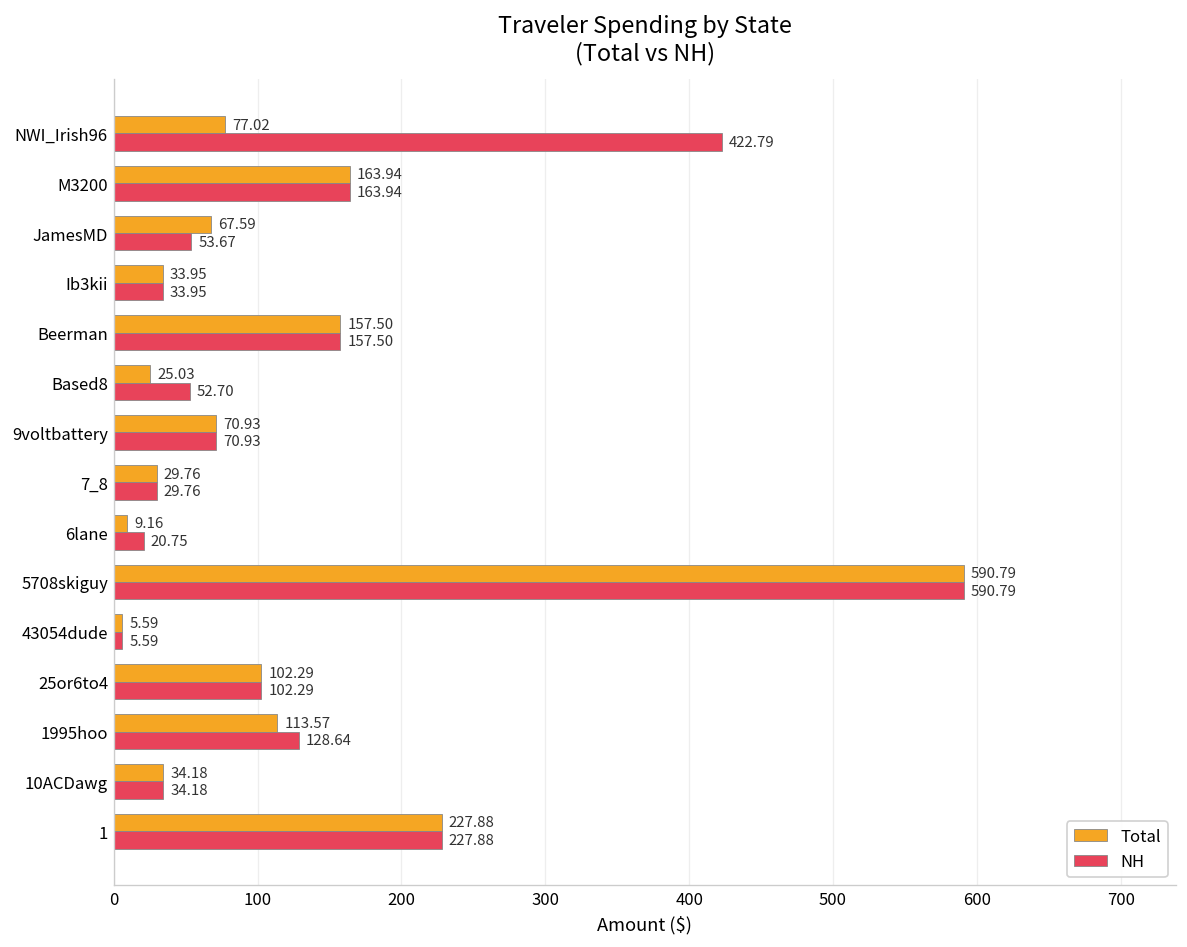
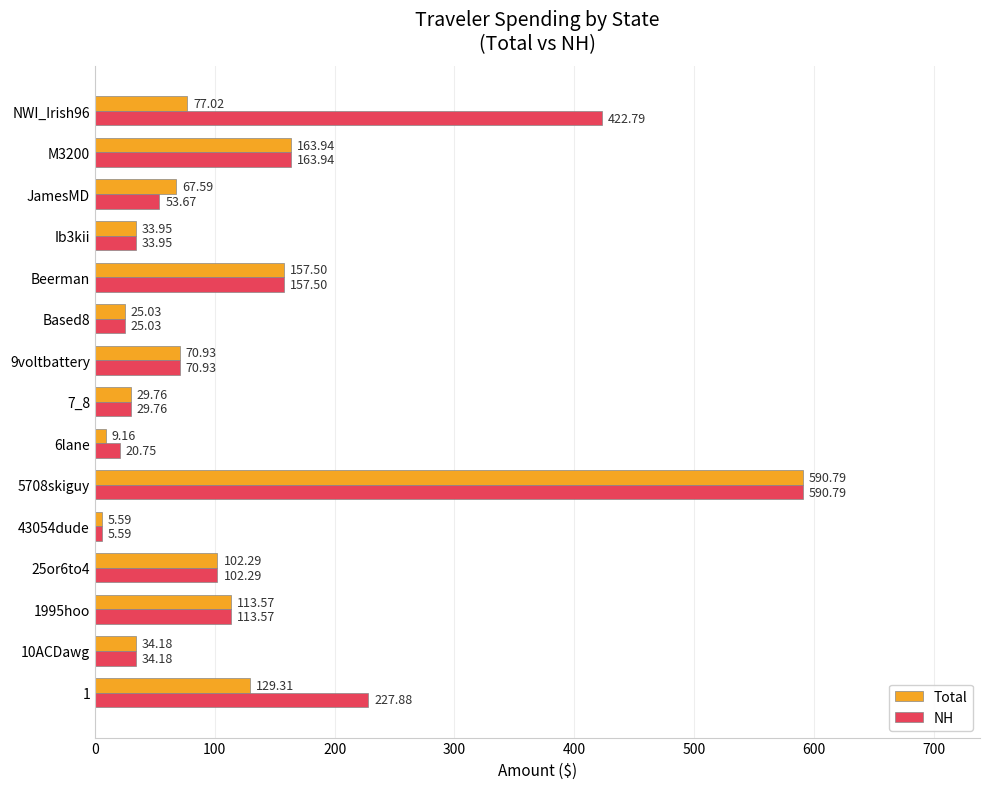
NH, Based8: 52.70 -> 25.03
NH, 1995hoo: 128.64 -> 113.57
Total, 1: 227.88 -> 129.31
